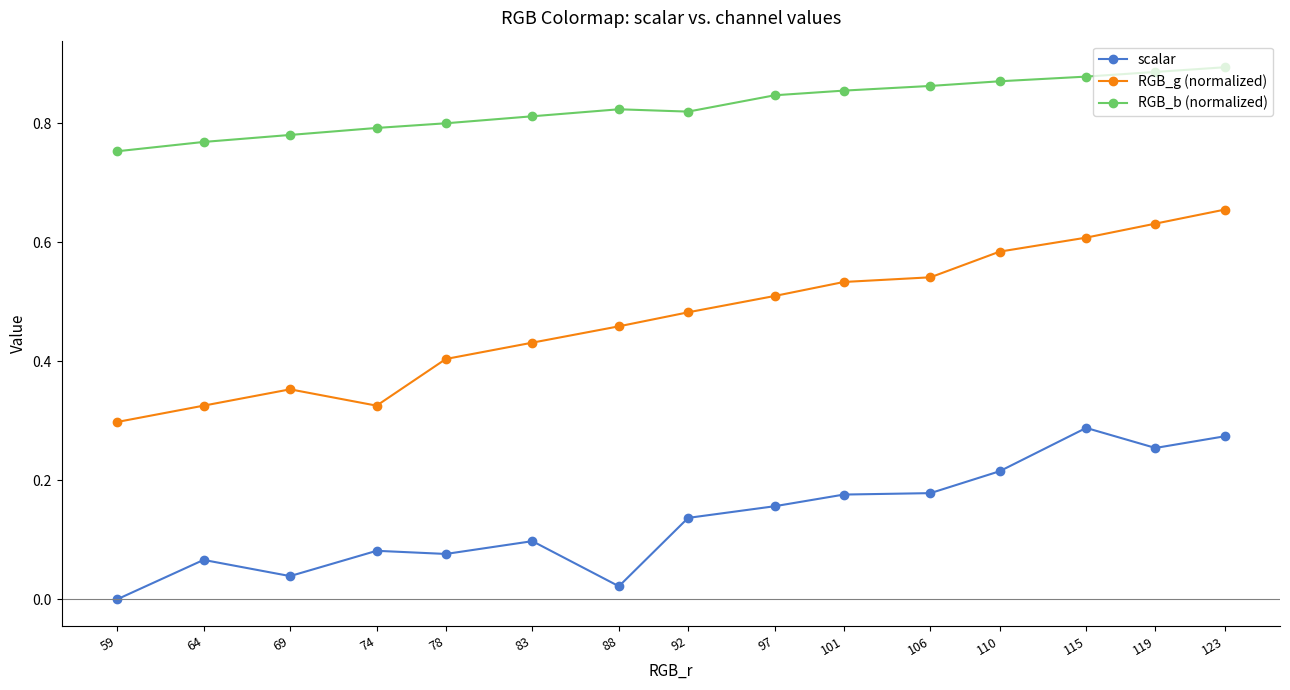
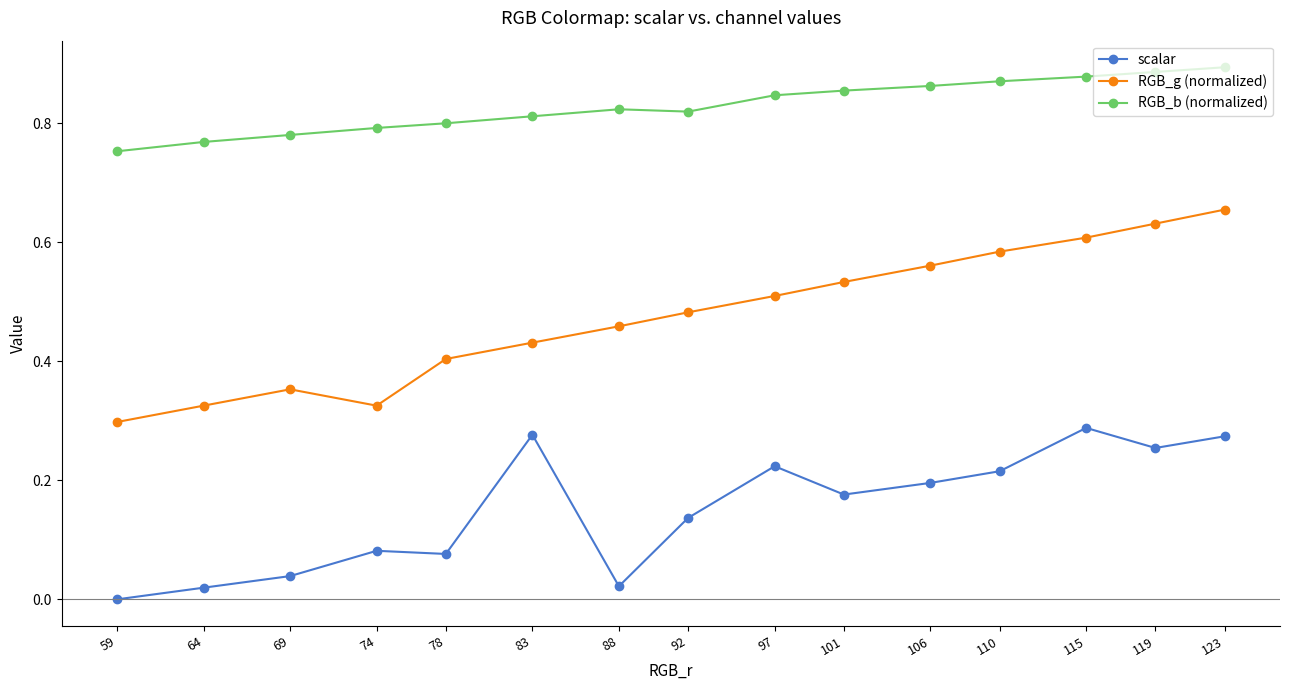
scalar, 64: 0.07 -> 0.02
scalar, 83: 0.10 -> 0.28
scalar, 97: 0.16 -> 0.22
scalar, 106: 0.18 -> 0.20
RGB_g (normalized), 106: 0.54 -> 0.56
